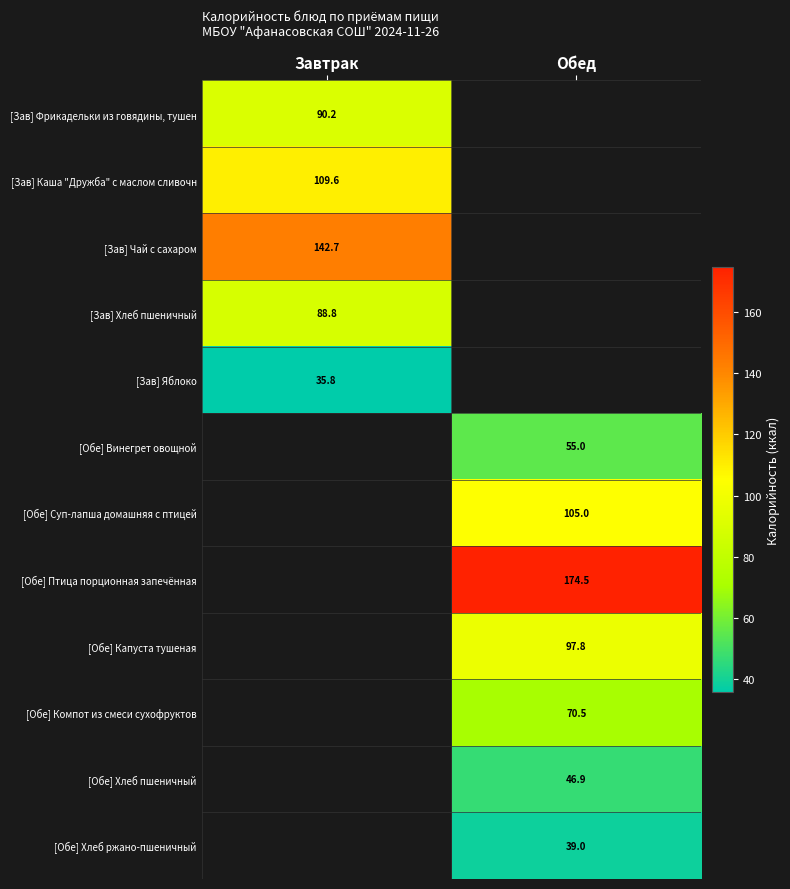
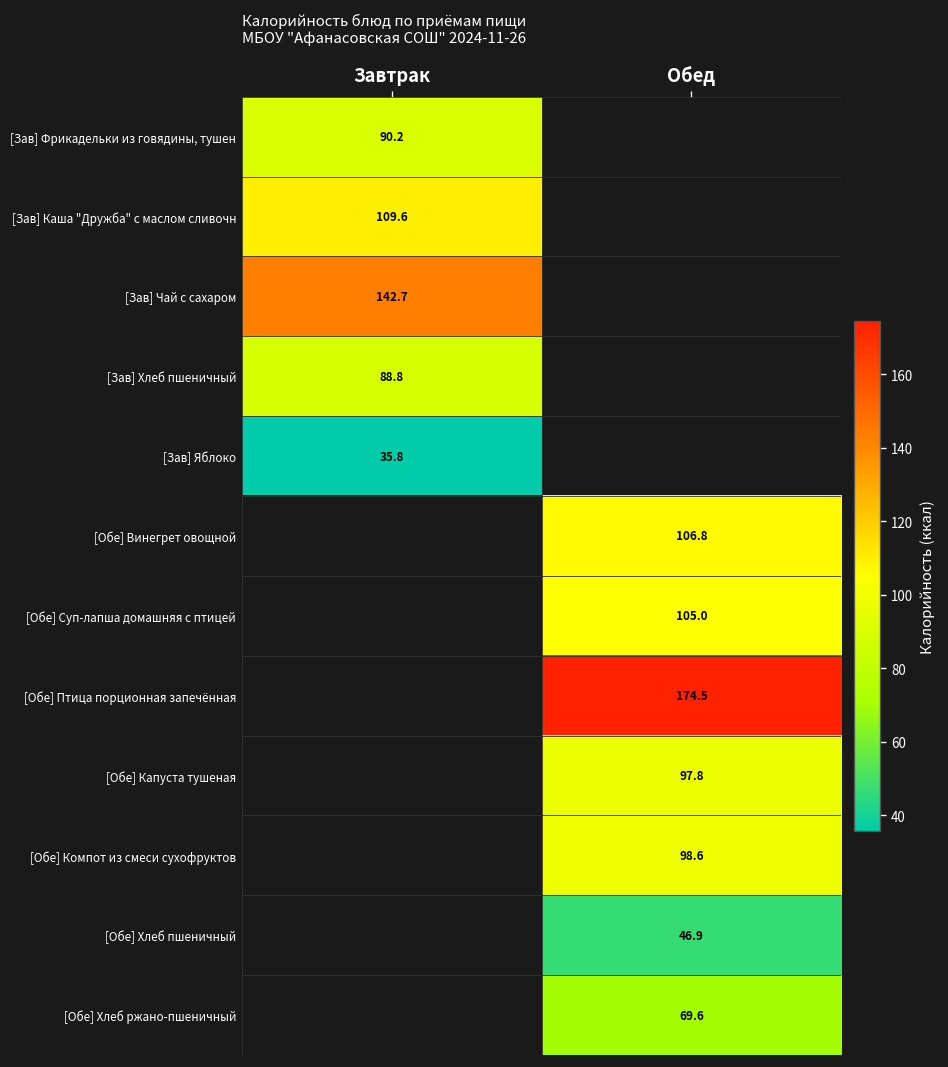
[Обе] Винегрет овощной, Обед: 55.0 -> 106.8
[Обе] Компот из смеси сухофруктов, Обед: 70.5 -> 98.6
[Обе] Хлеб ржано-пшеничный, Обед: 39.0 -> 69.6
